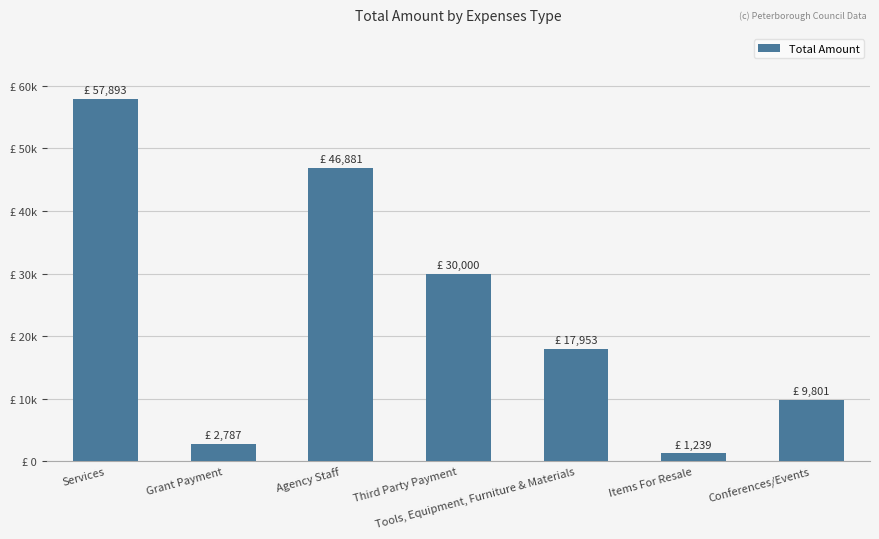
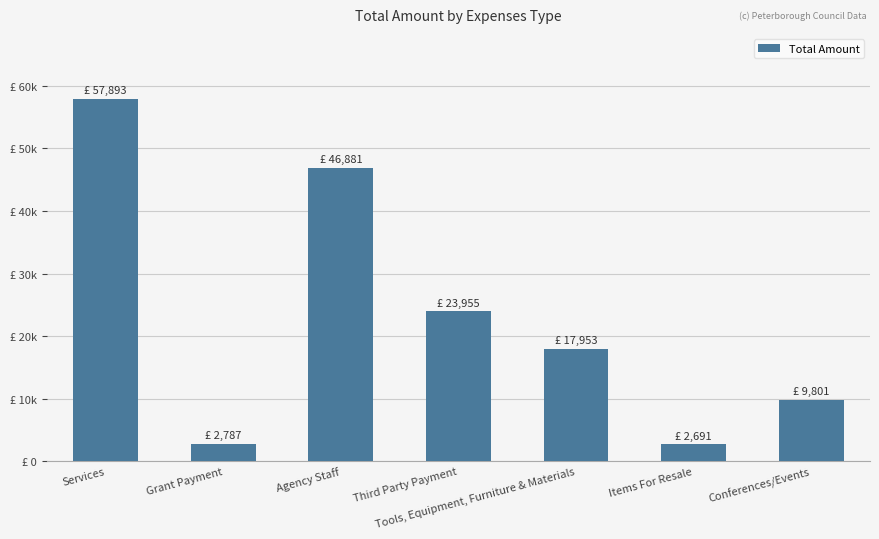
Third Party Payment: 30,000 -> 23,955
Items For Resale: 1,239 -> 2,691
